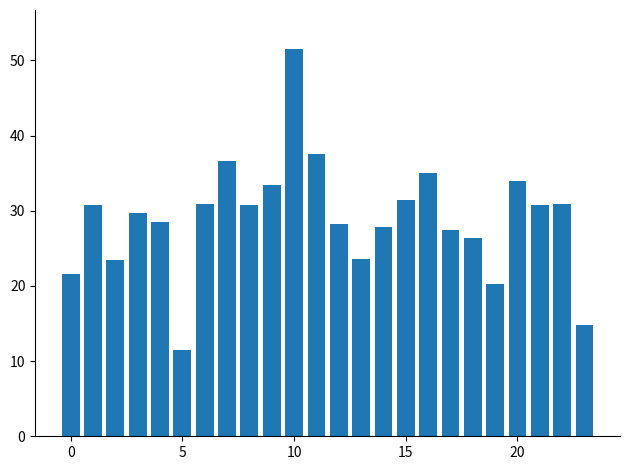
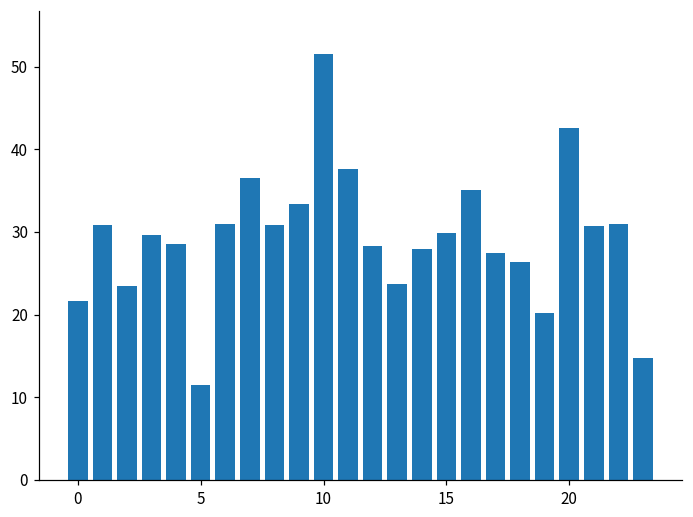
15: 31 -> 30
20: 34 -> 43
